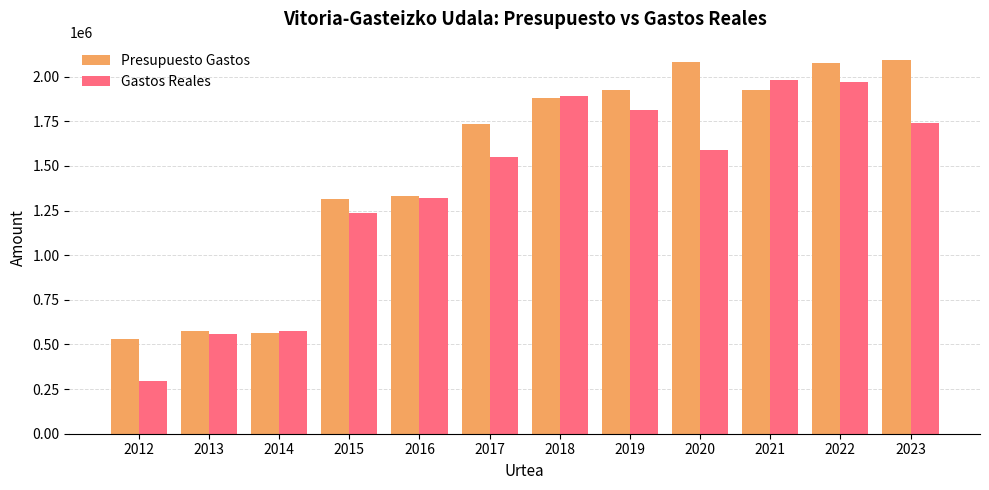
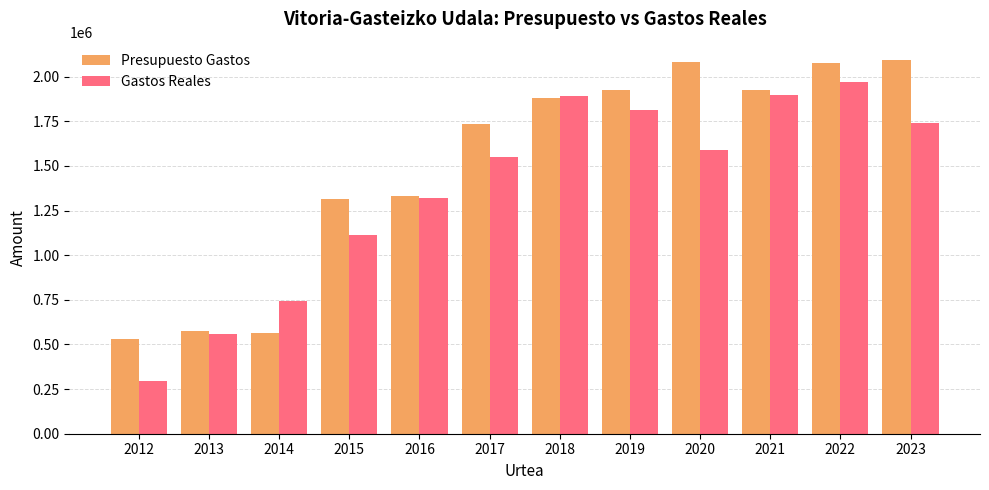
Gastos Reales, 2014: 580000 -> 740000
Gastos Reales, 2015: 1230000 -> 1110000
Gastos Reales, 2021: 1980000 -> 1900000
